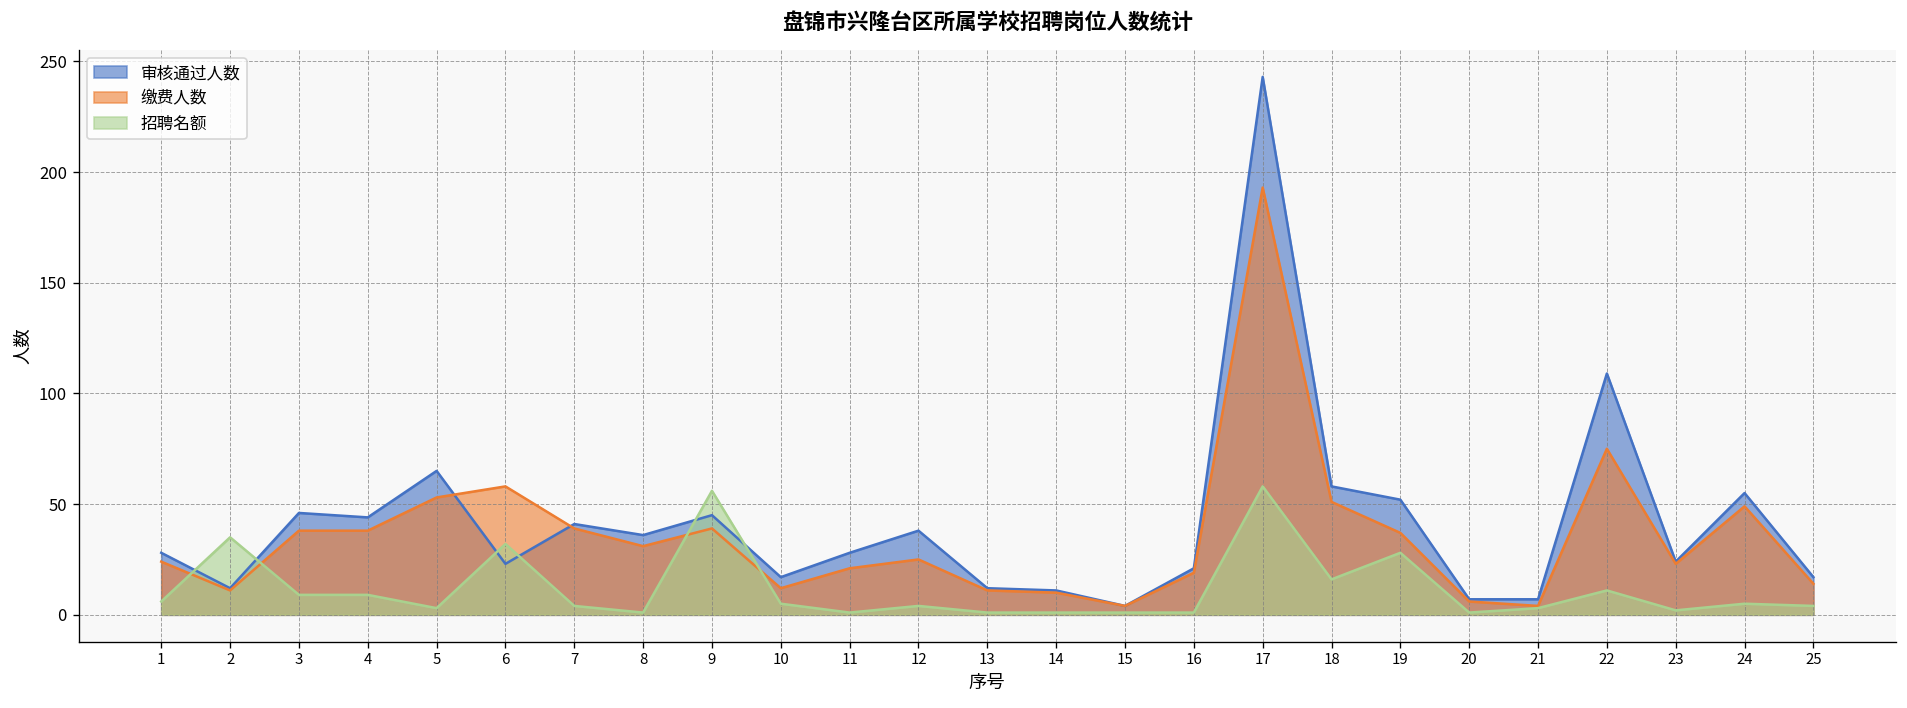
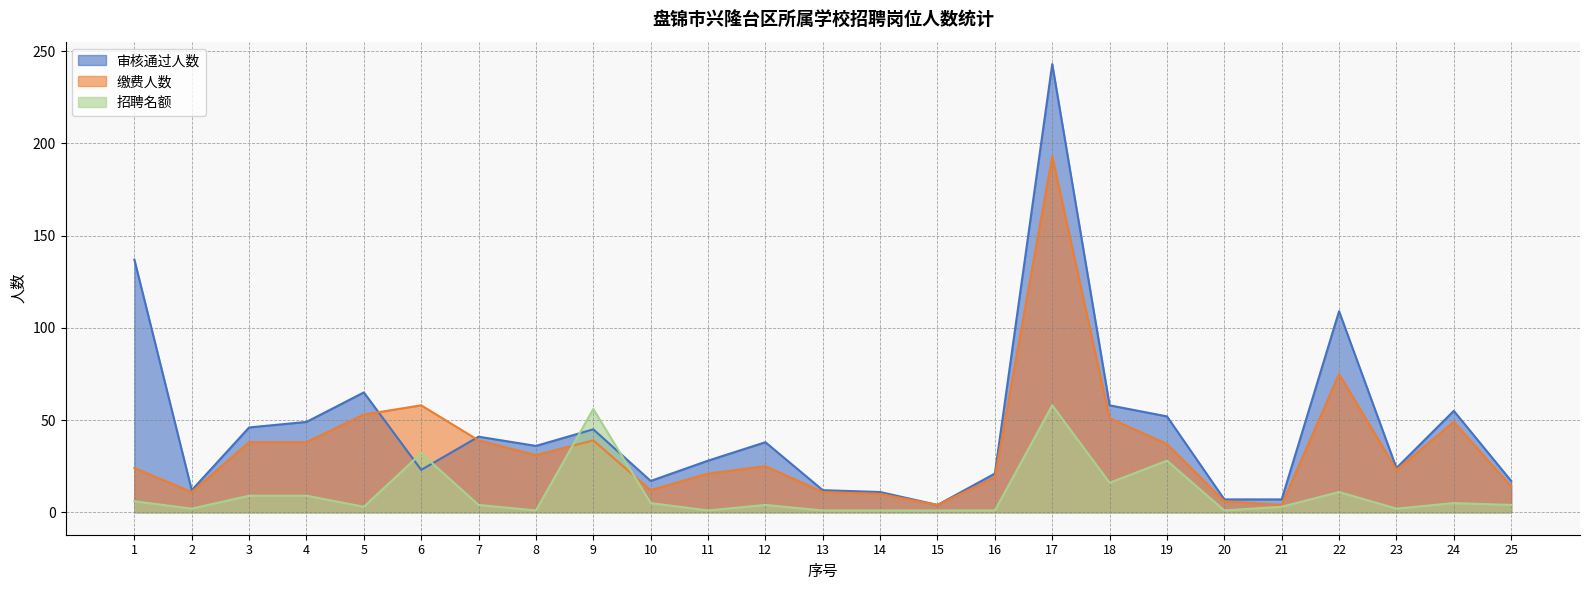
审核通过人数, 1: 28 -> 137
招聘名额, 2: 35 -> 2
审核通过人数, 4: 44 -> 49
